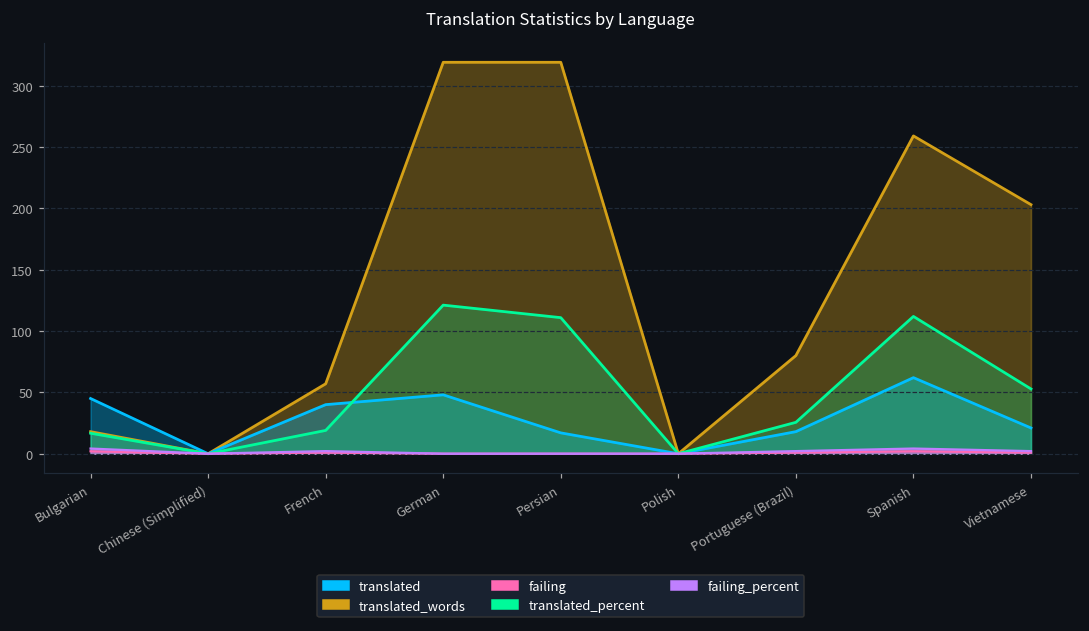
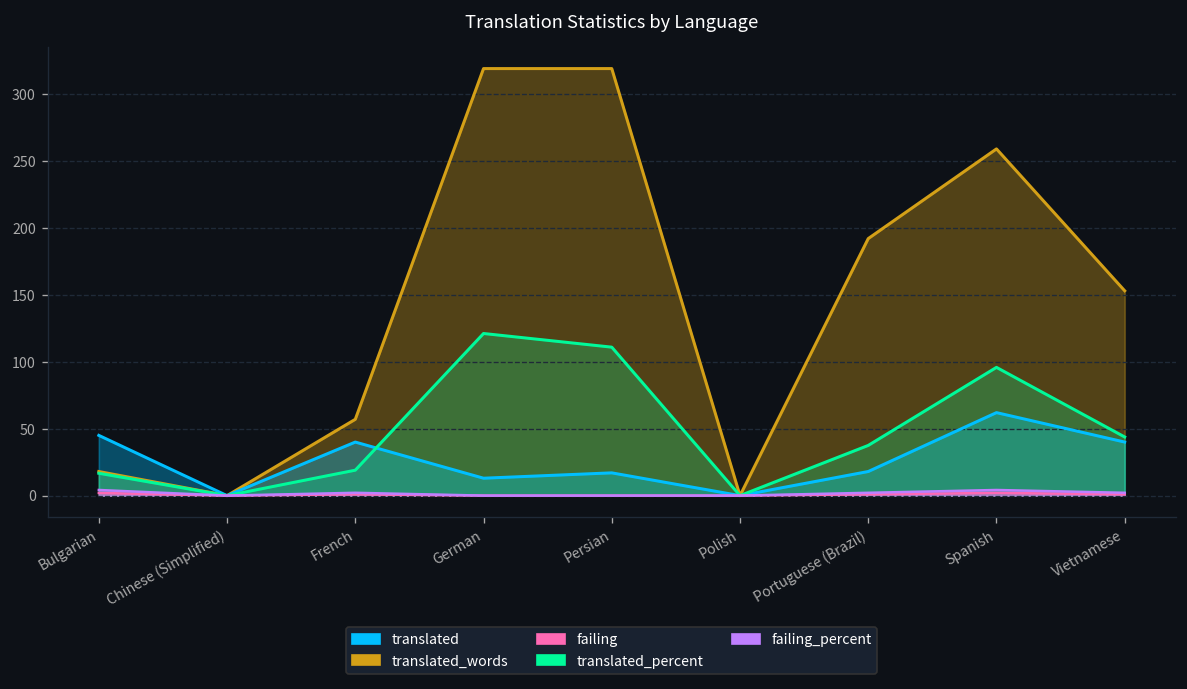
translated, German: 48 -> 13
translated_words, Portuguese (Brazil): 80 -> 192
translated_percent, Portuguese (Brazil): 26 -> 38
translated_percent, Spanish: 112 -> 96
translated_words, Vietnamese: 203 -> 153
translated, Vietnamese: 21 -> 40
translated_percent, Vietnamese: 53 -> 44
